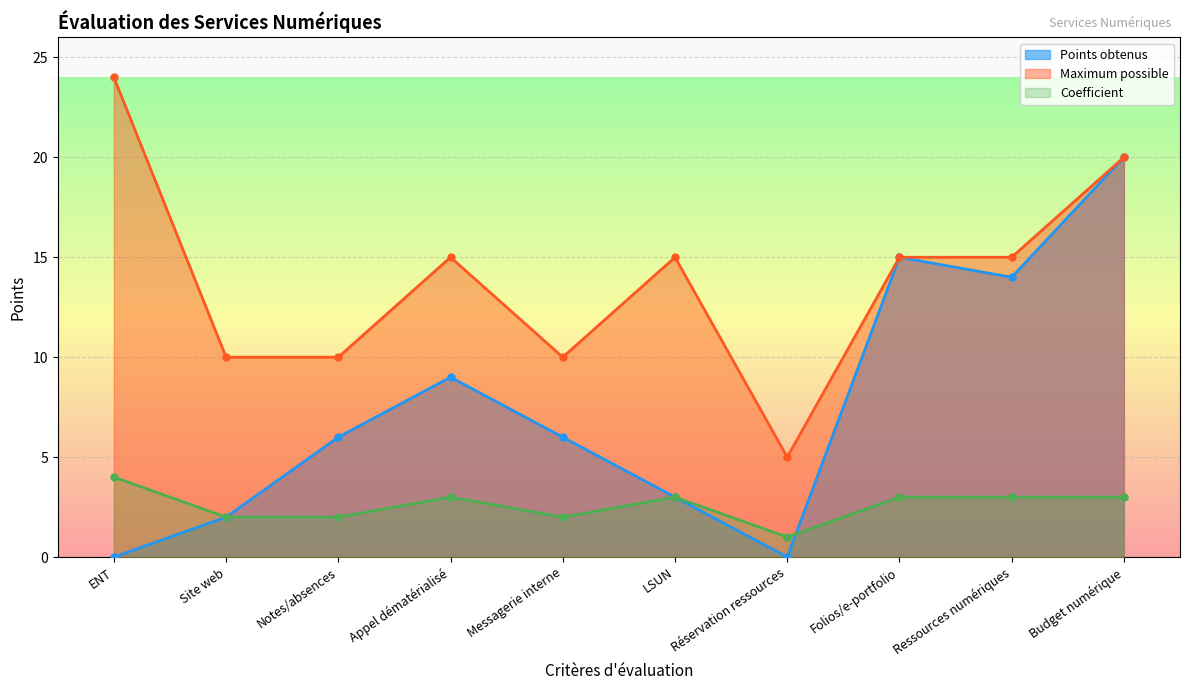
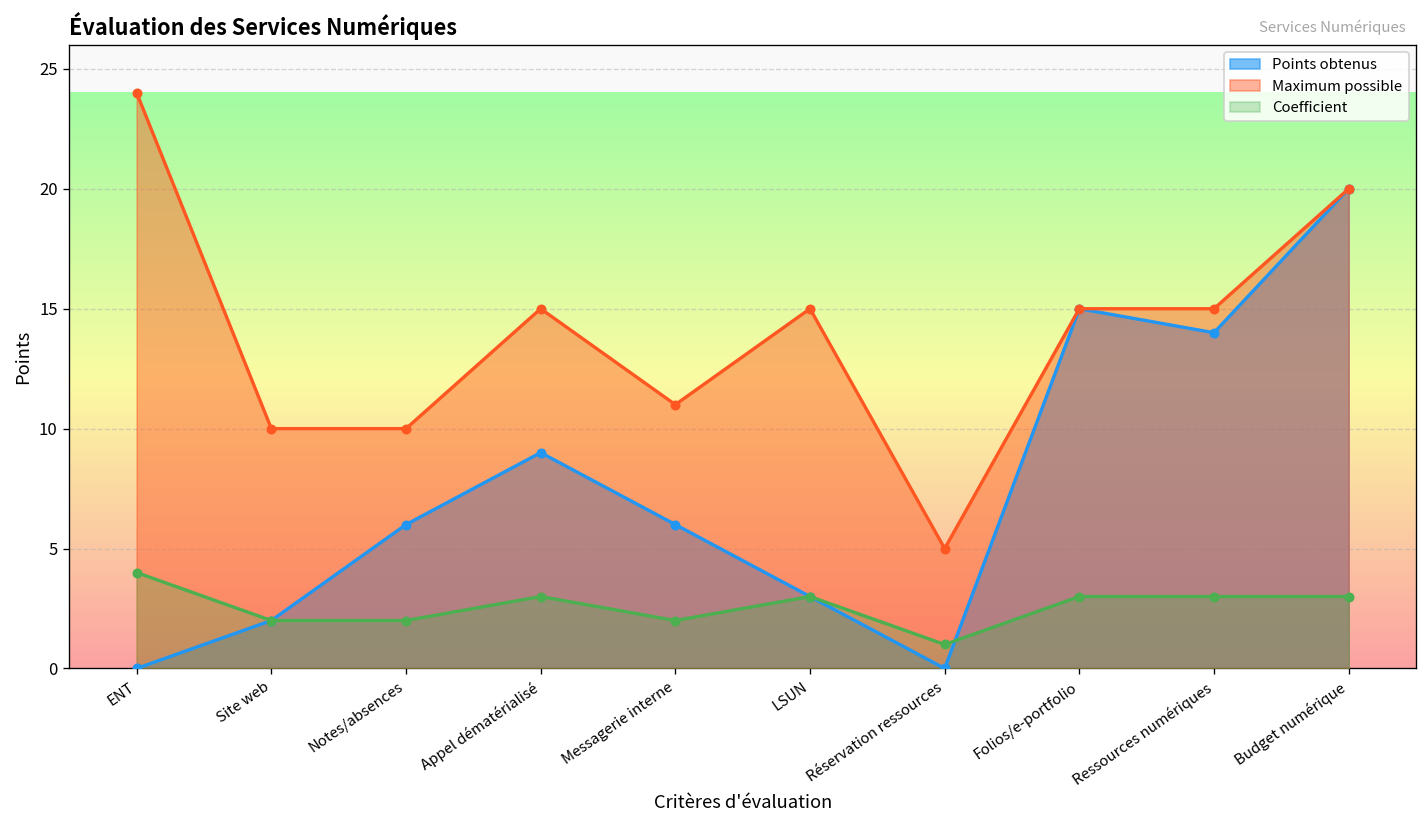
Maximum possible, Messagerie interne: 10 -> 11
